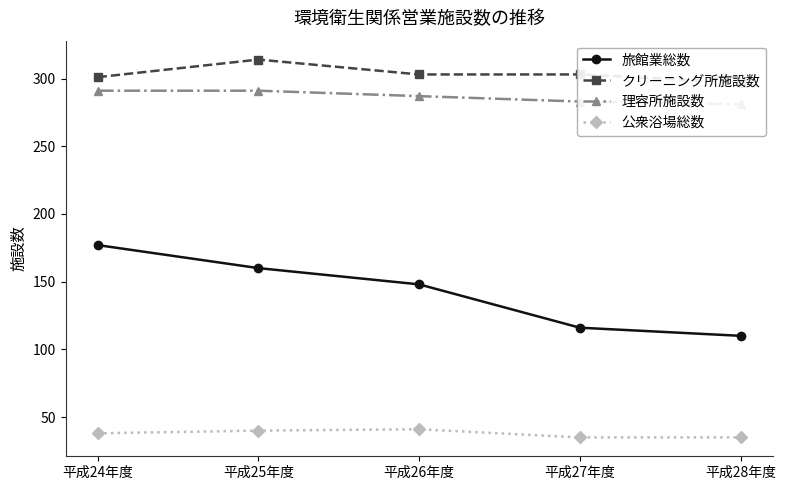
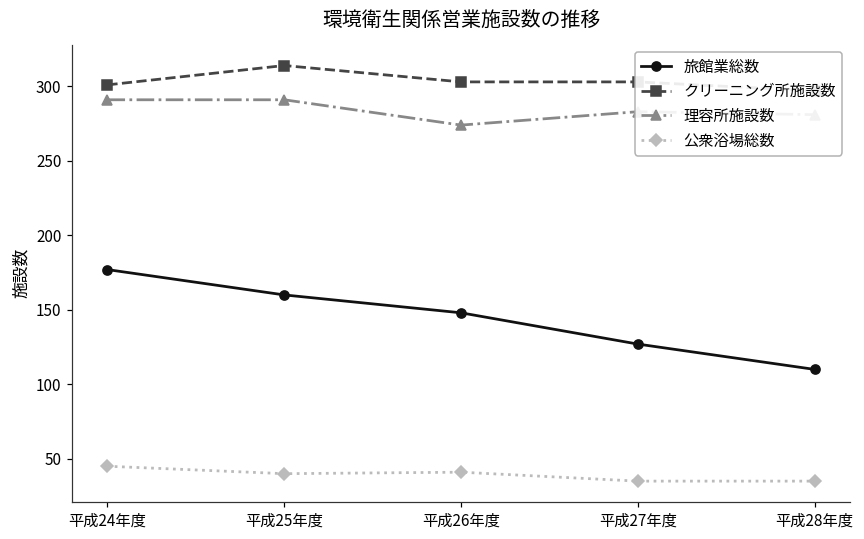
公衆浴場総数, 平成24年度: 38 -> 45
理容所施設数, 平成26年度: 287 -> 274
旅館業総数, 平成27年度: 116 -> 127
